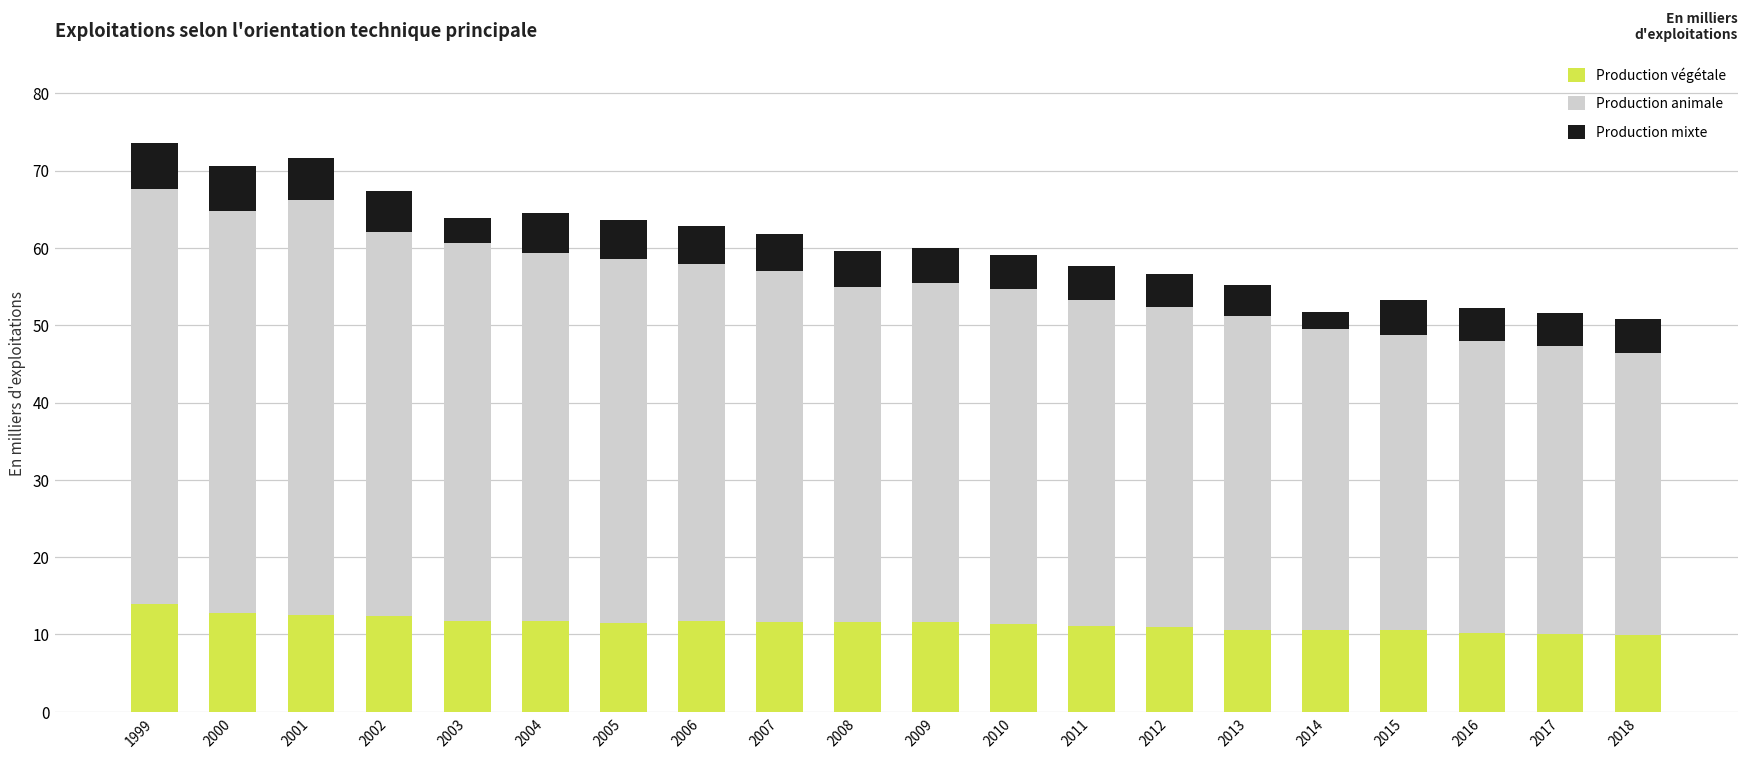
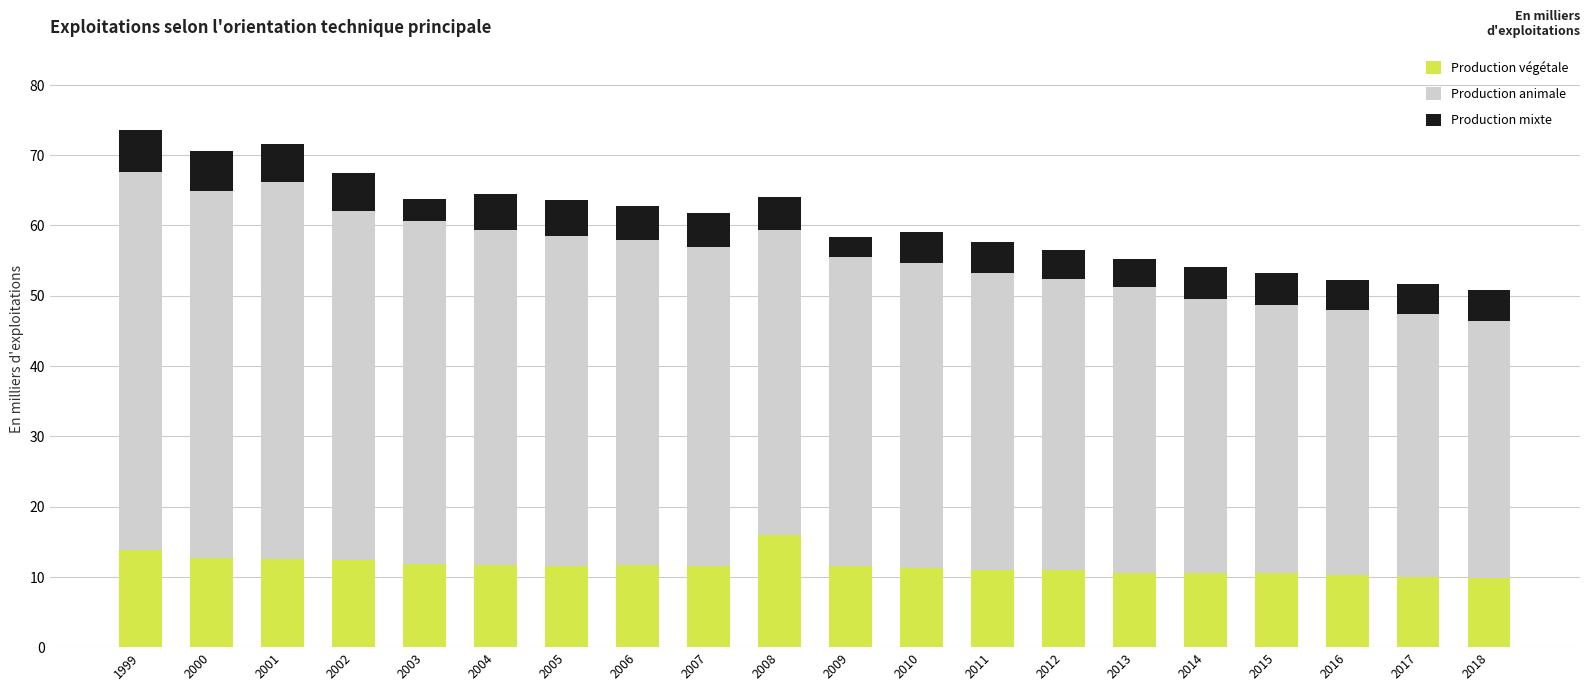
Production végétale, 2008: 12 -> 16
Production mixte, 2009: 5 -> 3
Production mixte, 2014: 2 -> 5
